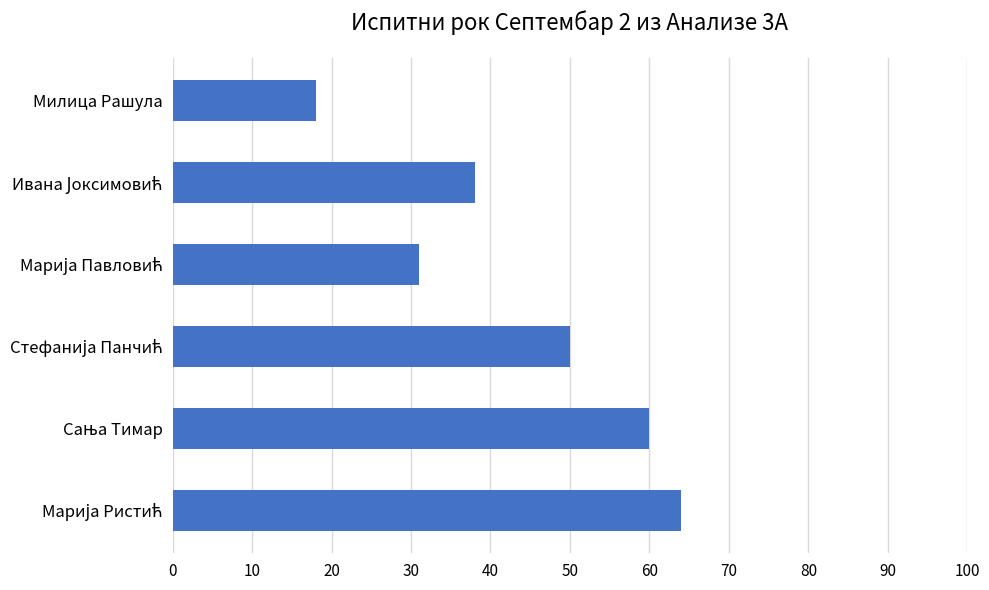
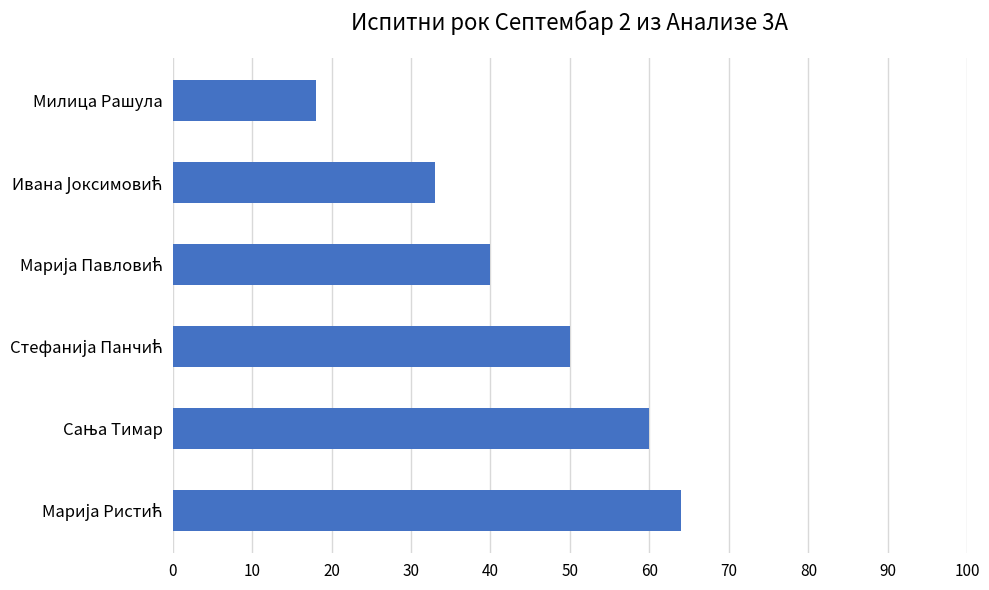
Ивана Јоксимовић: 38 -> 33
Марија Павловић: 31 -> 40
